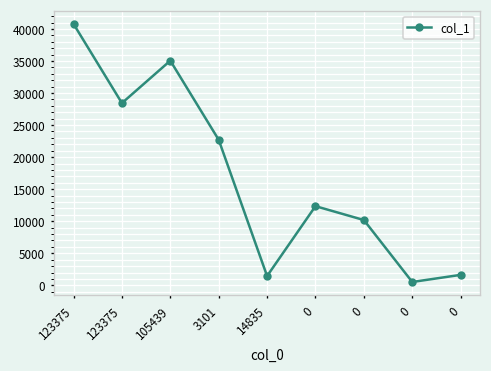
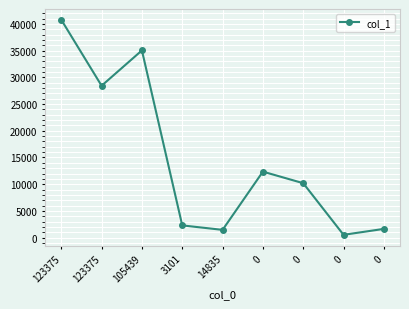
3101: 23000 -> 2000
